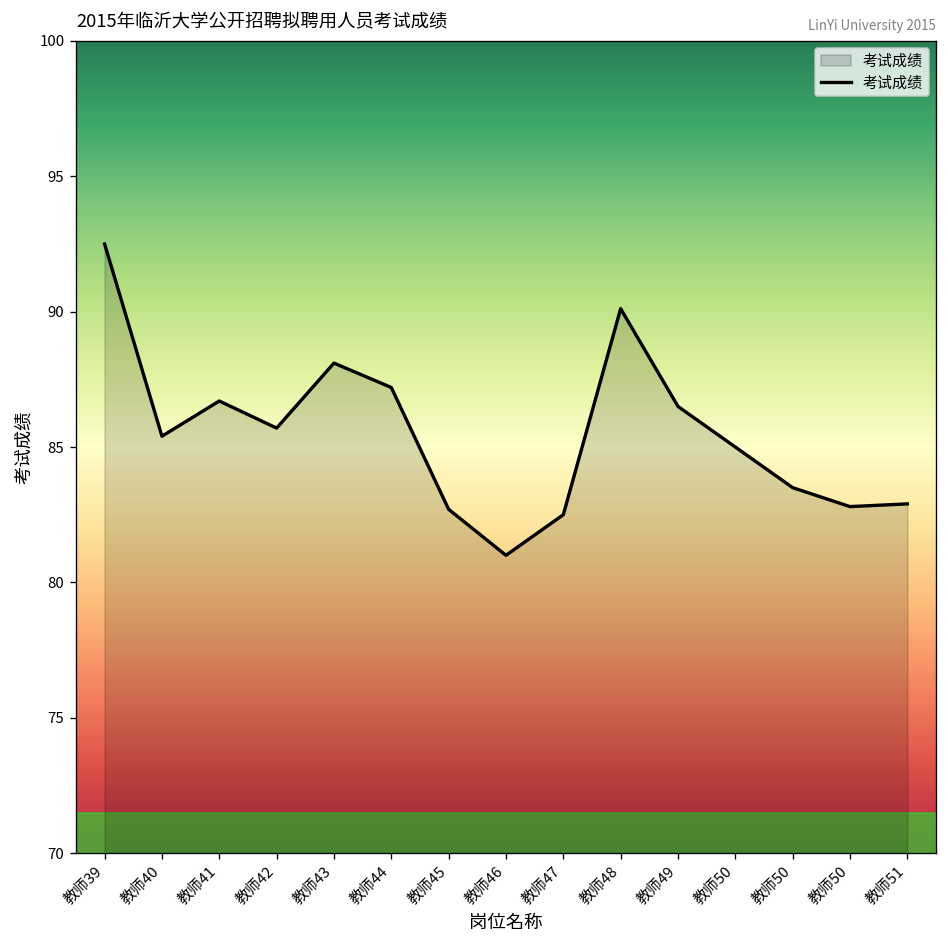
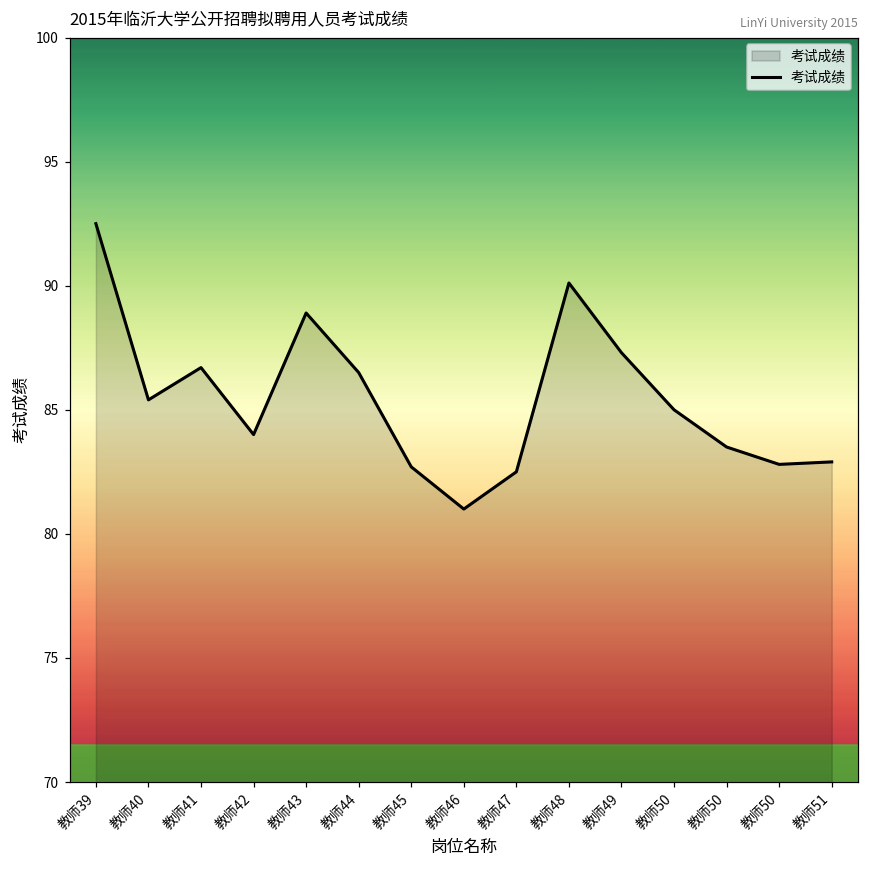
教师42: 85.7 -> 84.0
教师43: 88.1 -> 88.9
教师44: 87.2 -> 86.5
教师49: 86.5 -> 87.3
